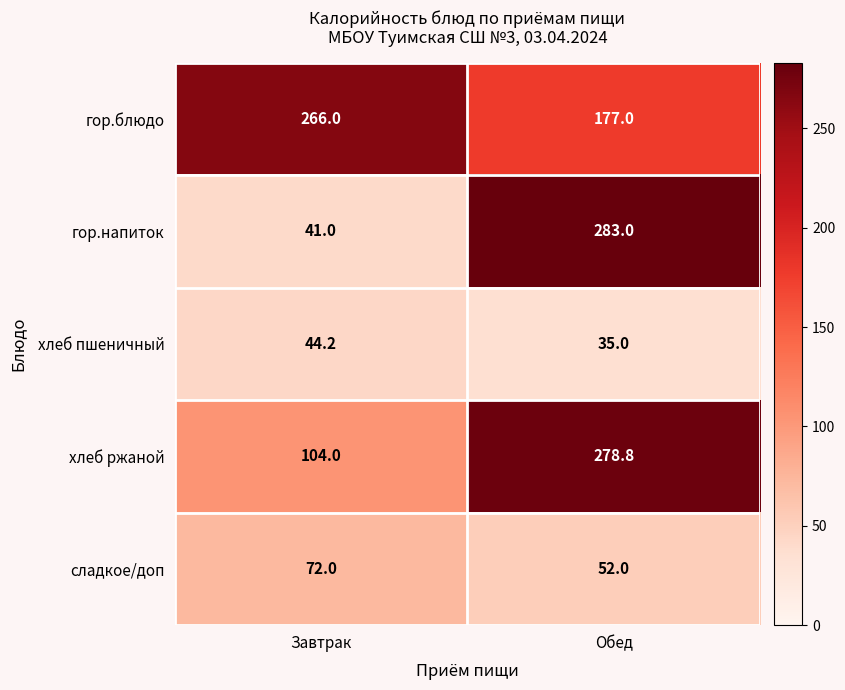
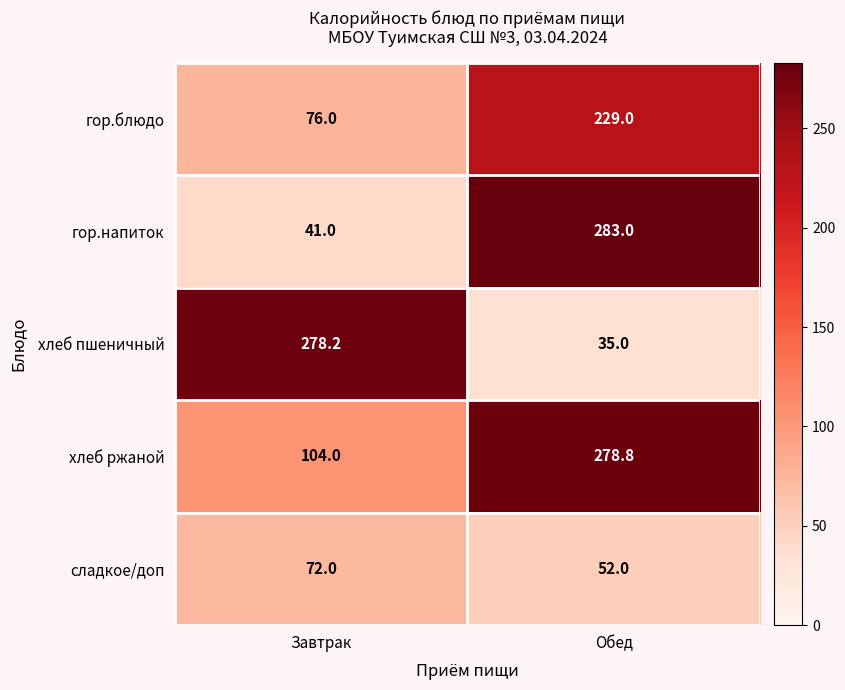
гор.блюдо, Завтрак: 266.0 -> 76.0
гор.блюдо, Обед: 177.0 -> 229.0
хлеб пшеничный, Завтрак: 44.2 -> 278.2
